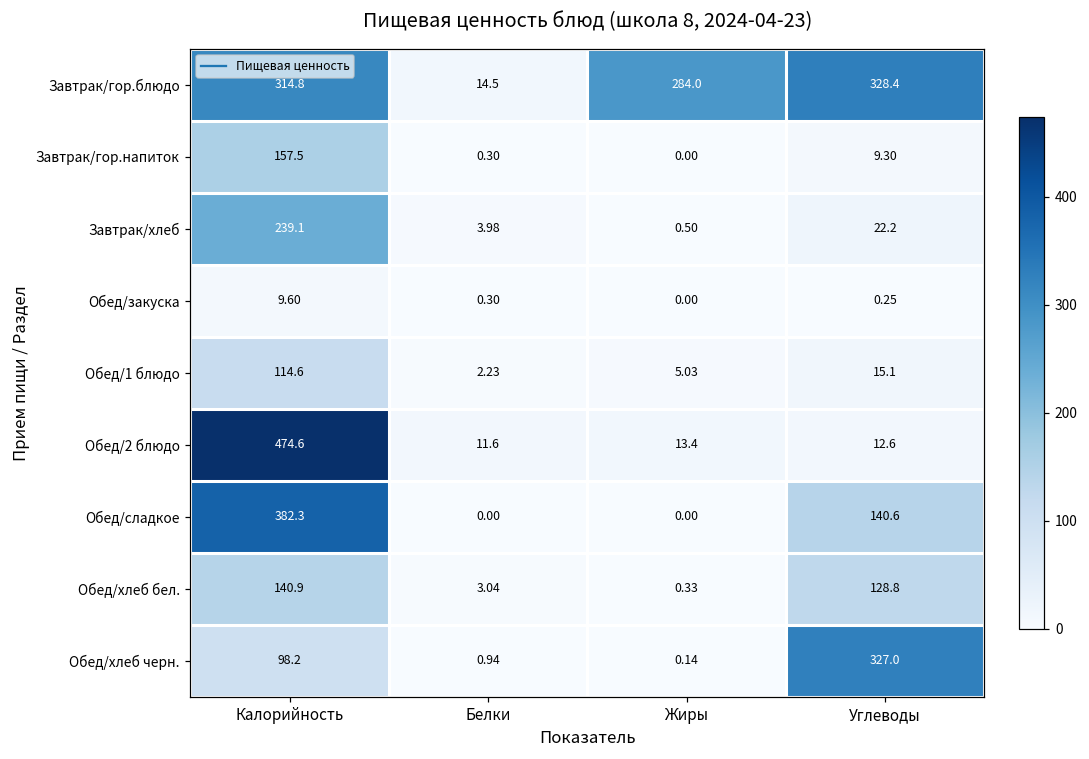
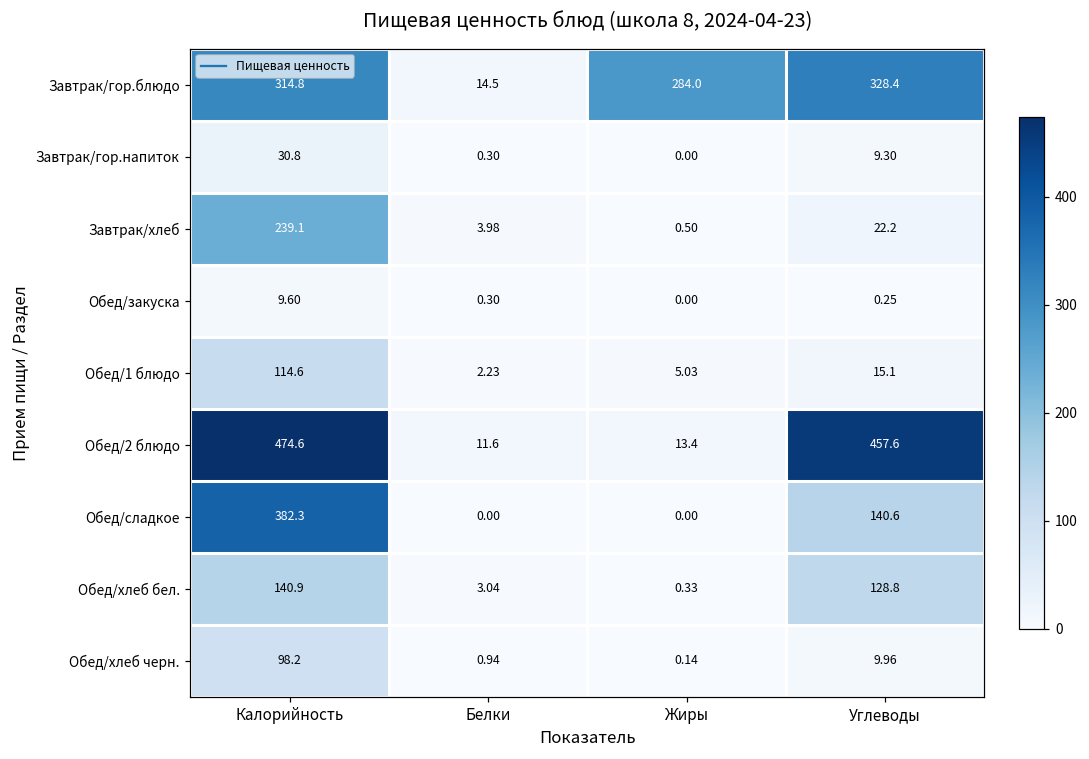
Завтрак/гор.напиток, Калорийность: 157.5 -> 30.8
Обед/2 блюдо, Углеводы: 12.6 -> 457.6
Обед/хлеб черн., Углеводы: 327.0 -> 9.96
